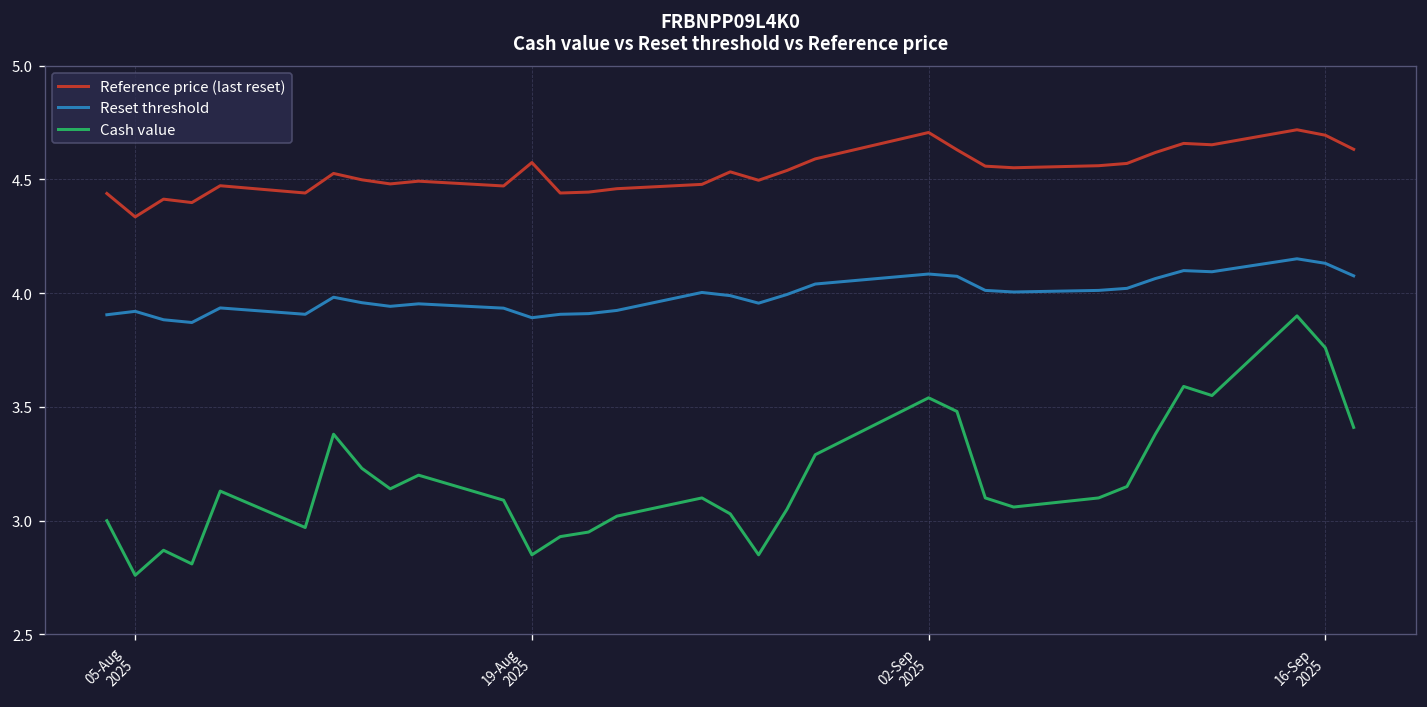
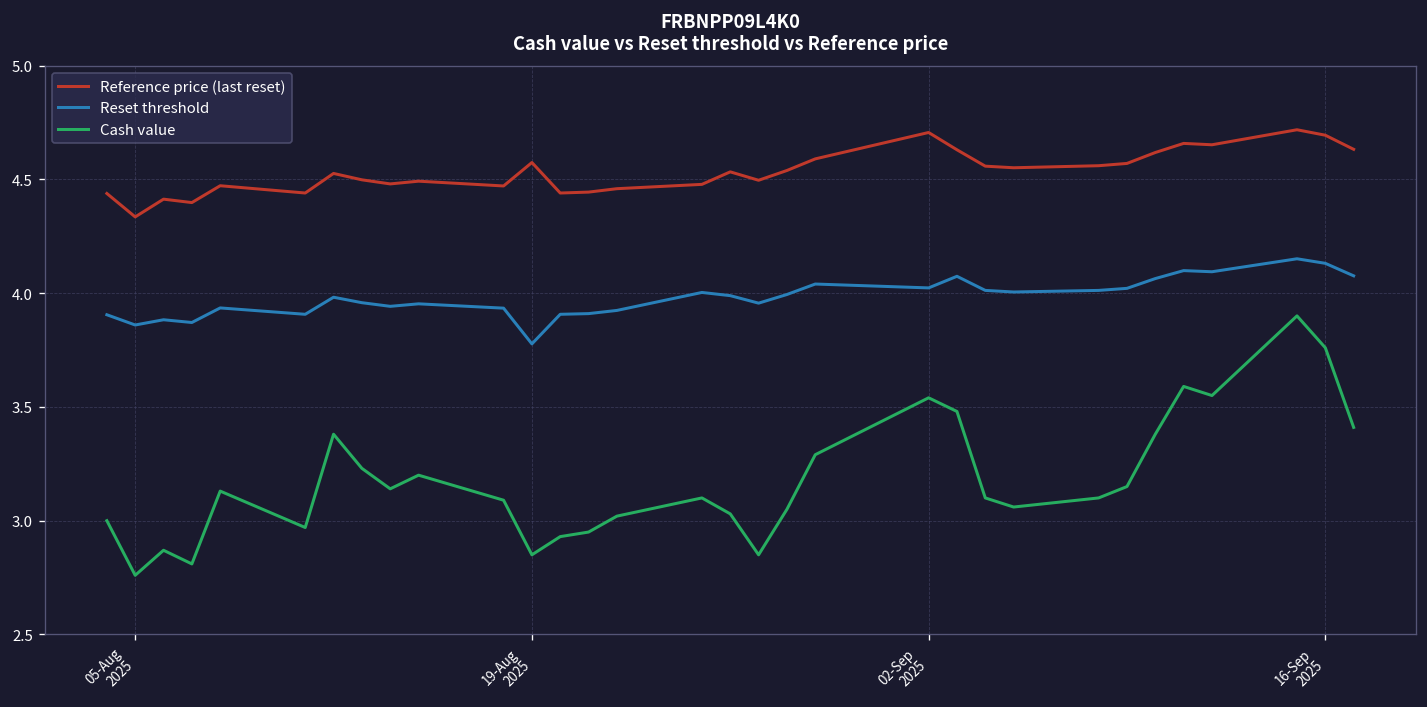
Reset threshold, 05-Aug 2025: 3.92 -> 3.86
Reset threshold, 19-Aug 2025: 3.89 -> 3.78
Reset threshold, 02-Sep 2025: 4.08 -> 4.02
